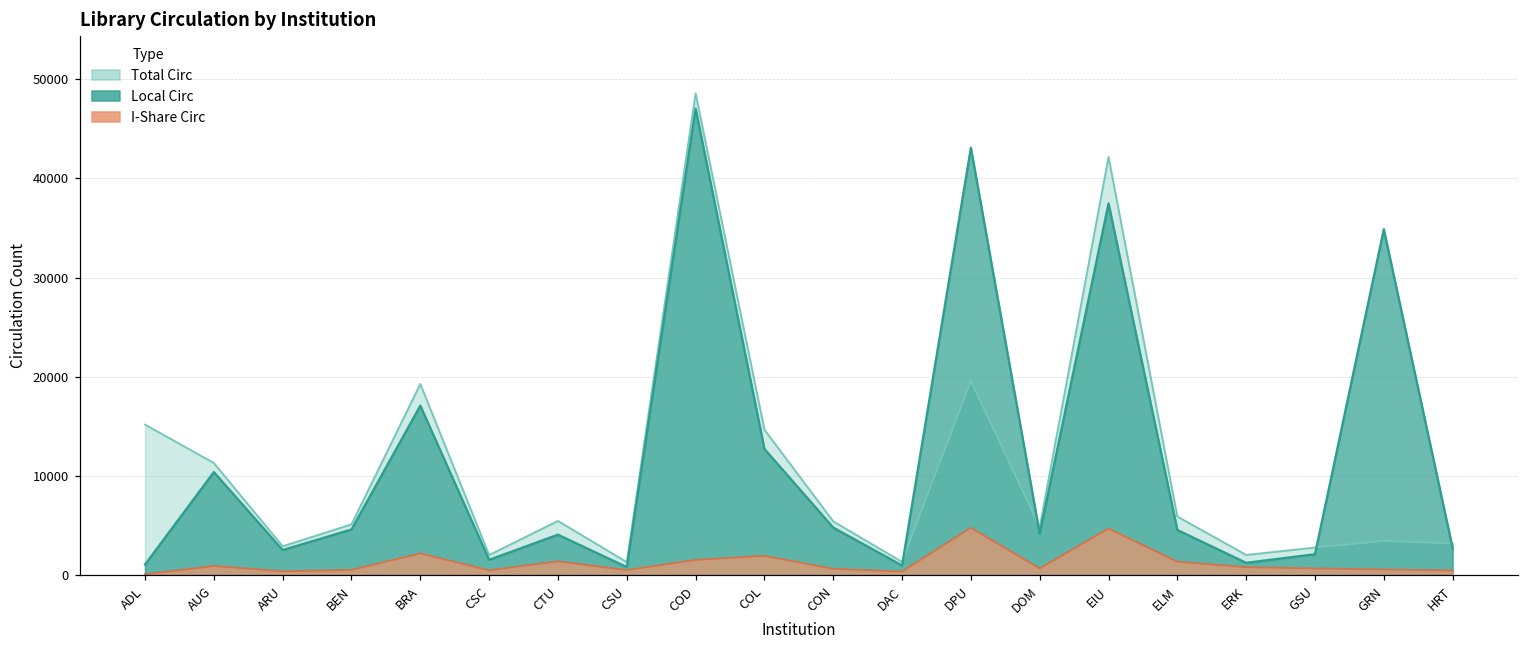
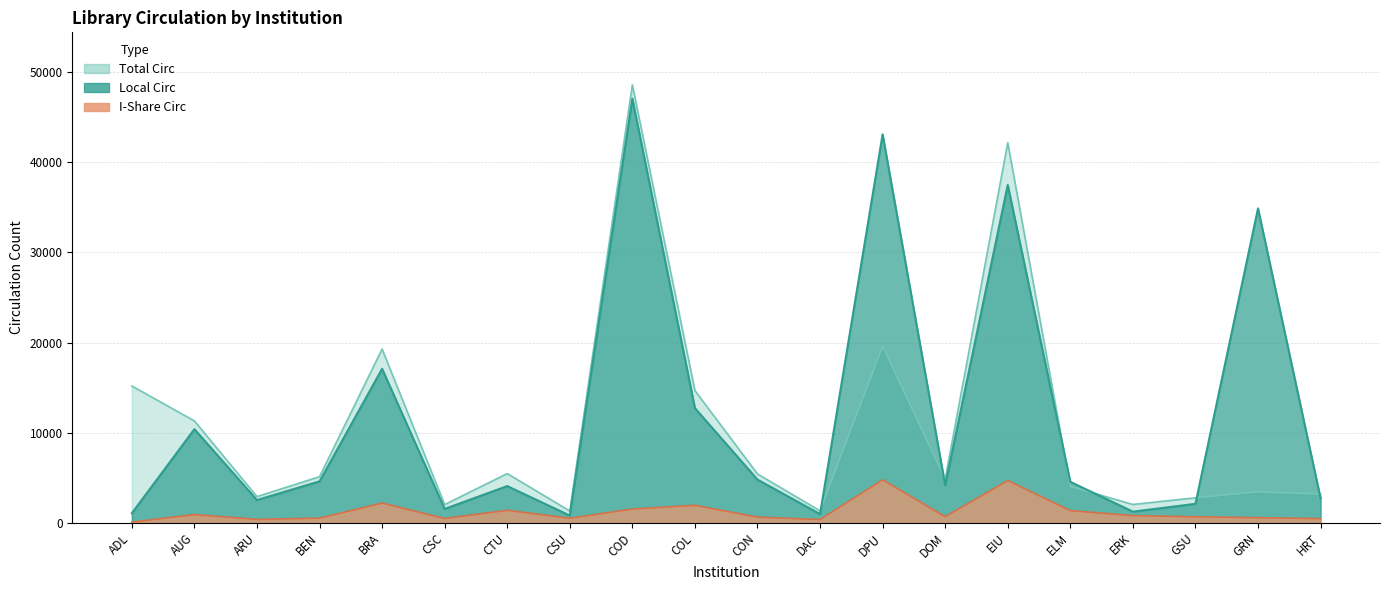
Total Circ, ELM: 6000 -> 4000
